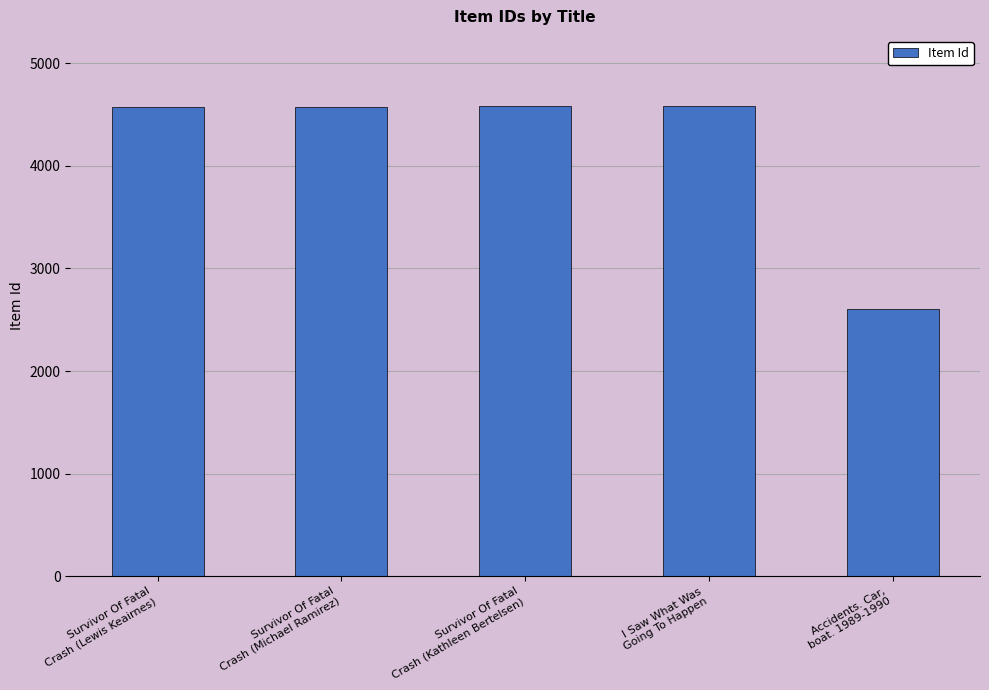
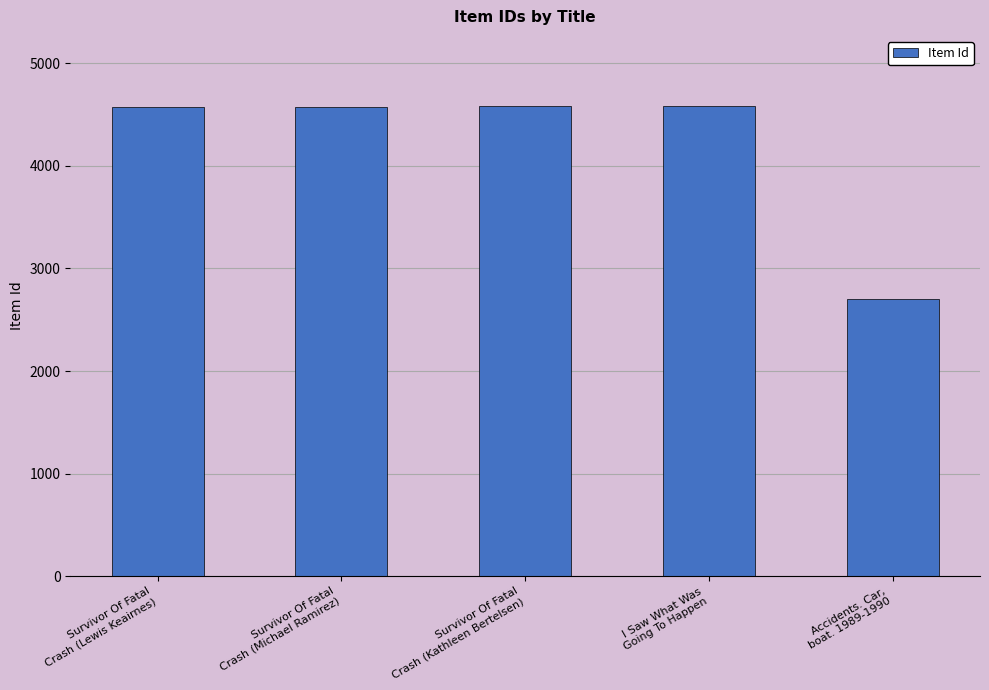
Accidents. Car, boat. 1989-1990: 2600 -> 2700
